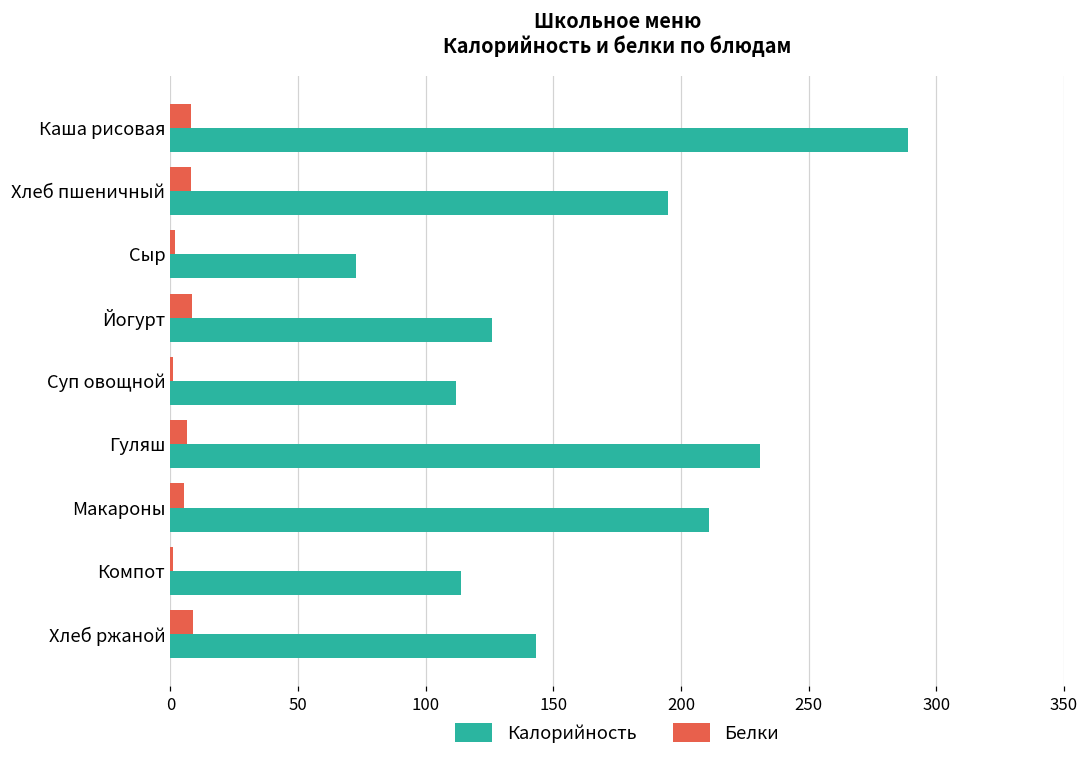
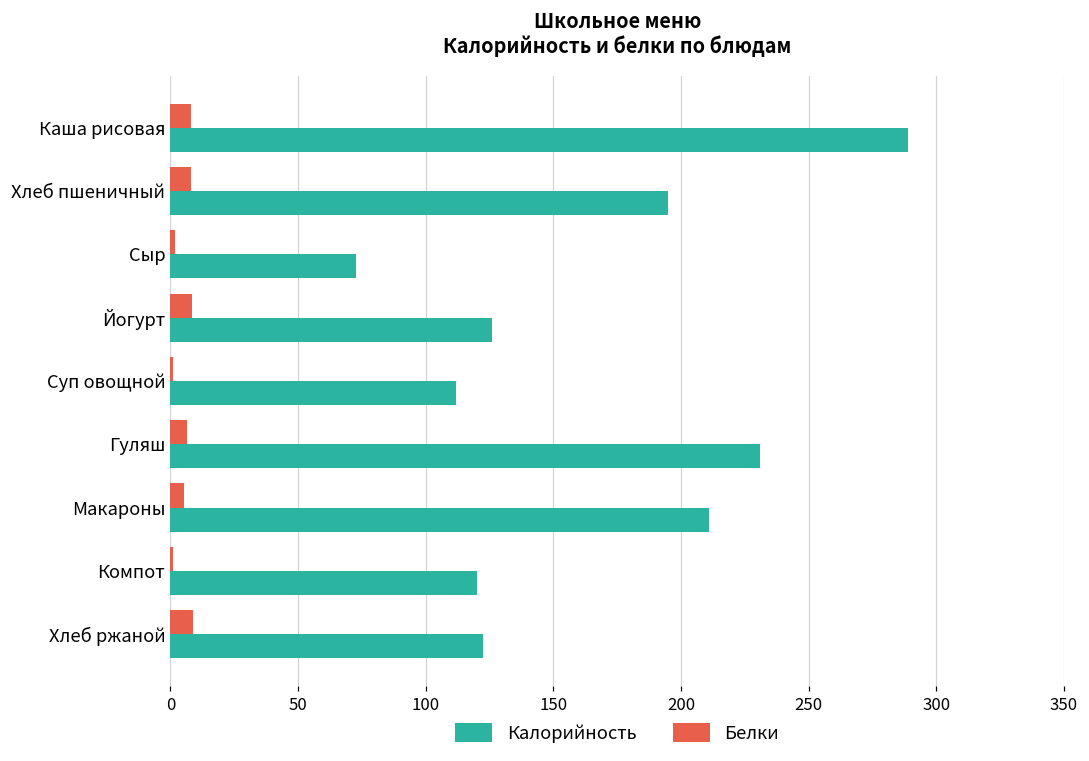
Калорийность, Компот: 114 -> 120
Калорийность, Хлеб ржаной: 143 -> 122
